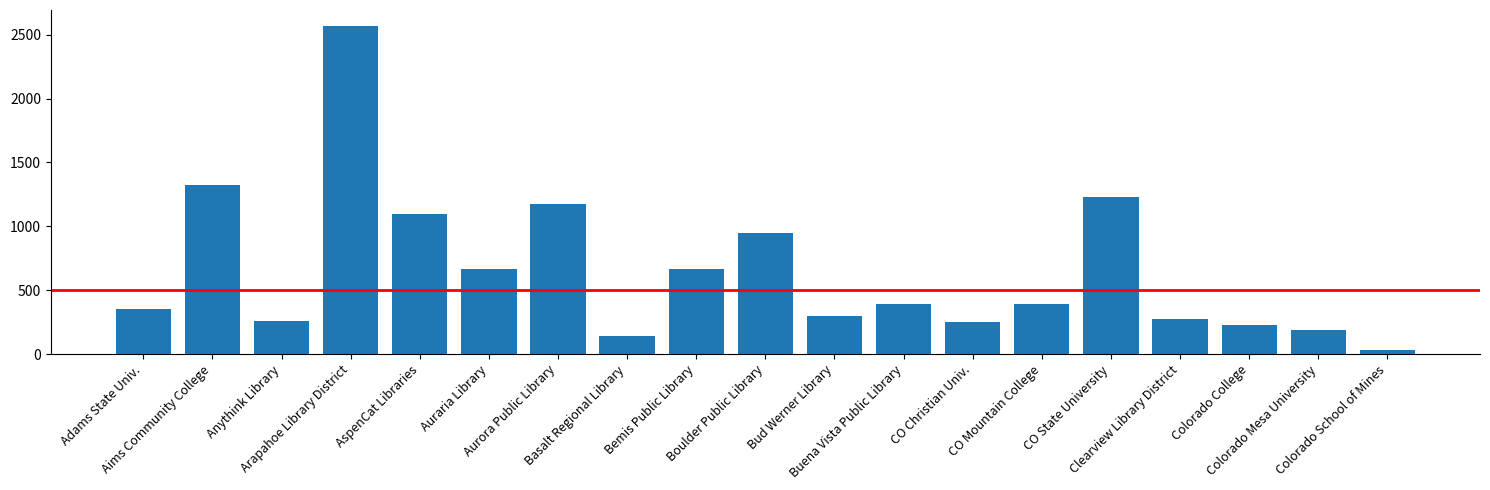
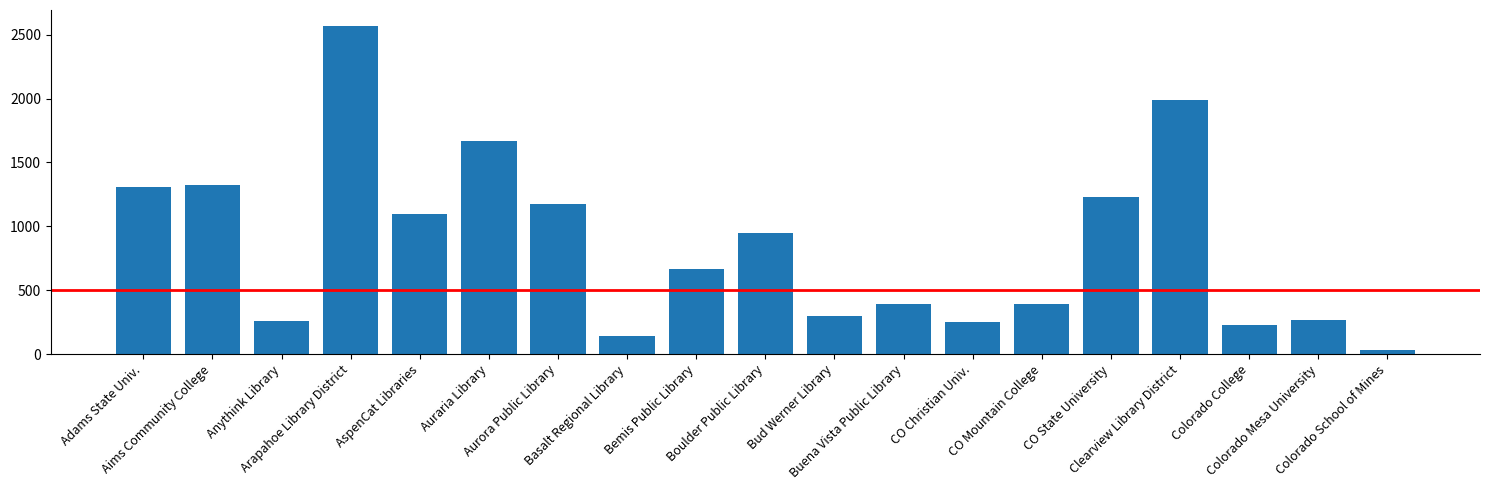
Adams State Univ.: 350 -> 1310
Auraria Library: 660 -> 1670
Clearview Library District: 270 -> 1990
Colorado Mesa University: 190 -> 270
